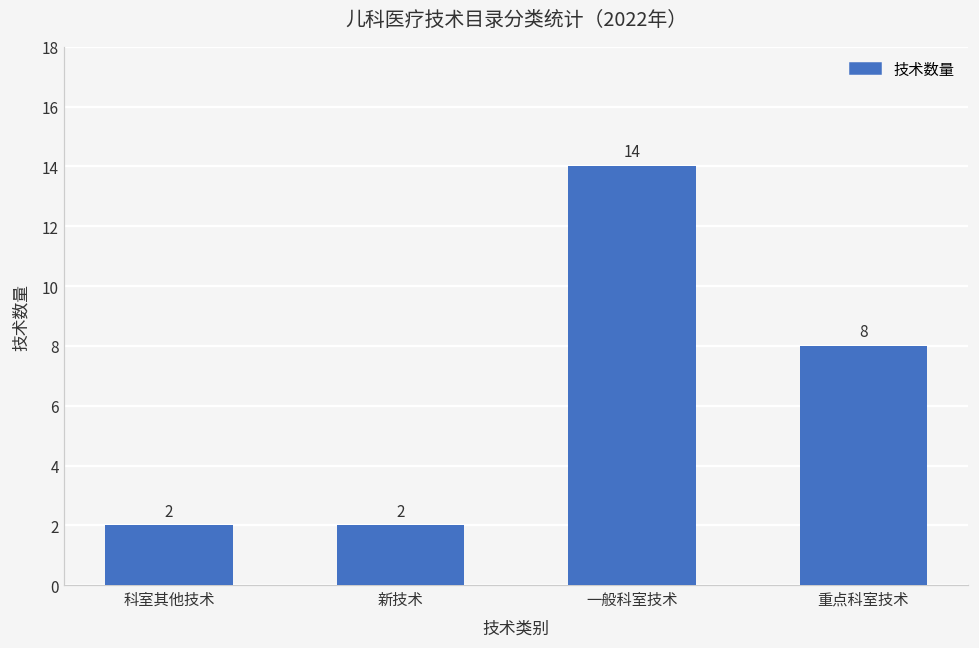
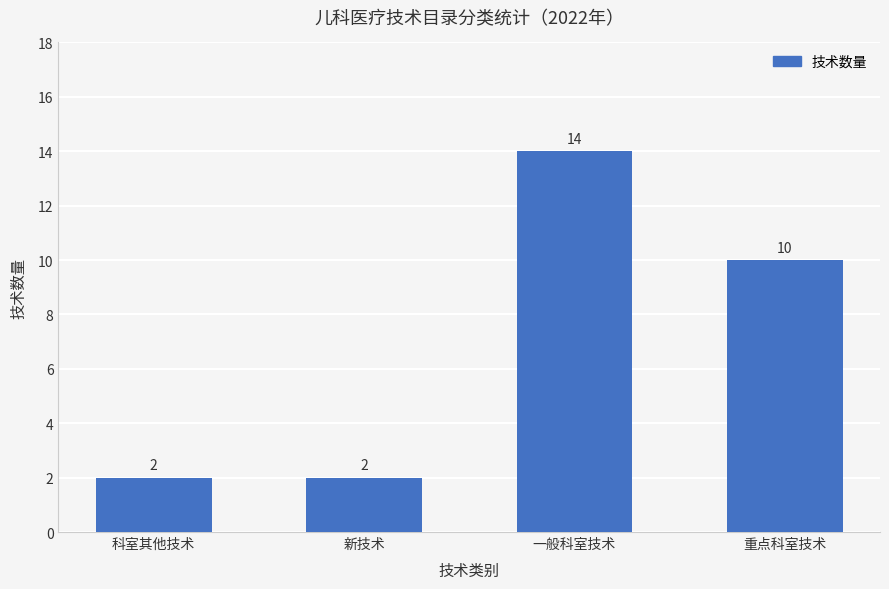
重点科室技术: 8 -> 10
